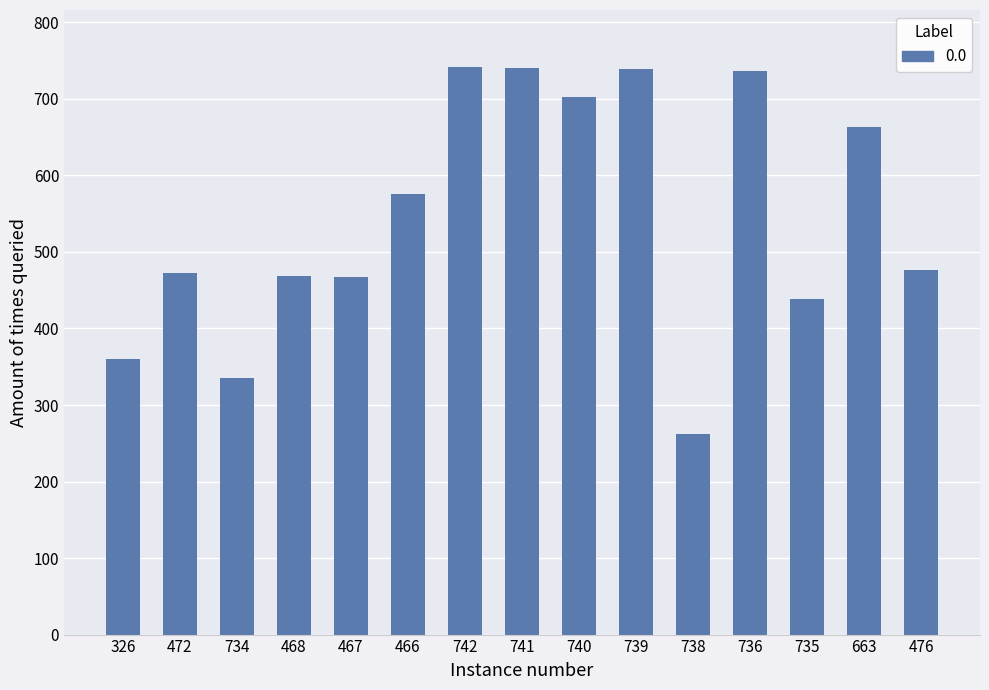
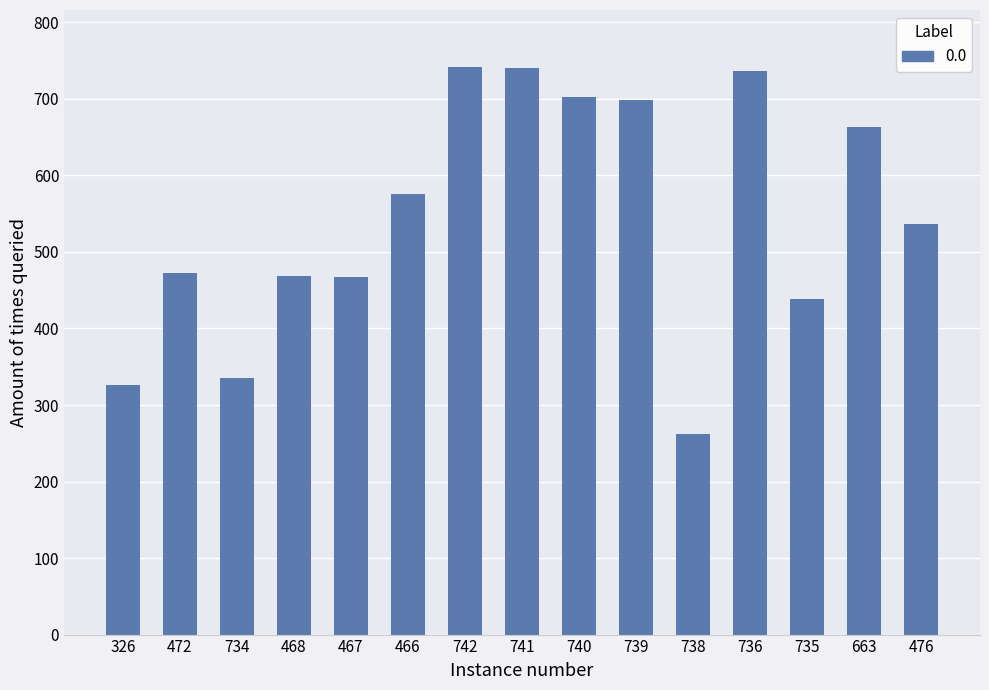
326: 360 -> 330
739: 740 -> 700
476: 480 -> 540
